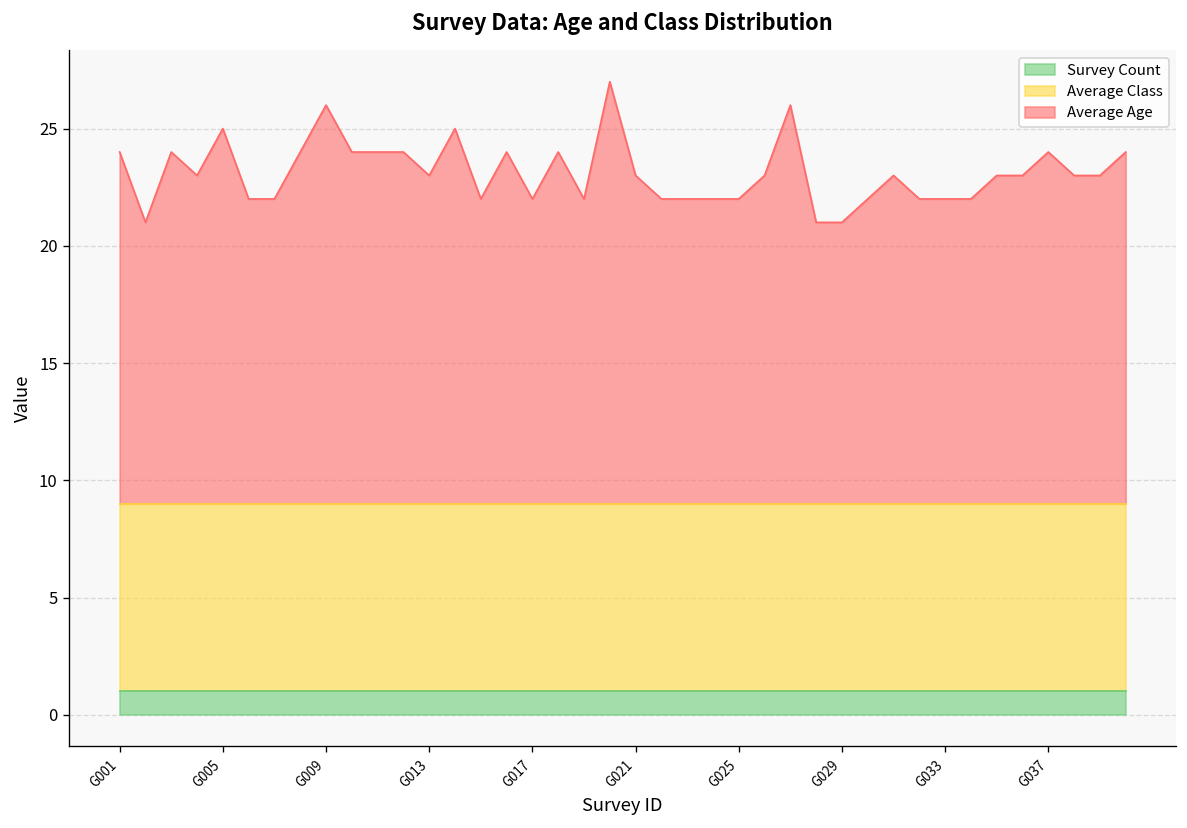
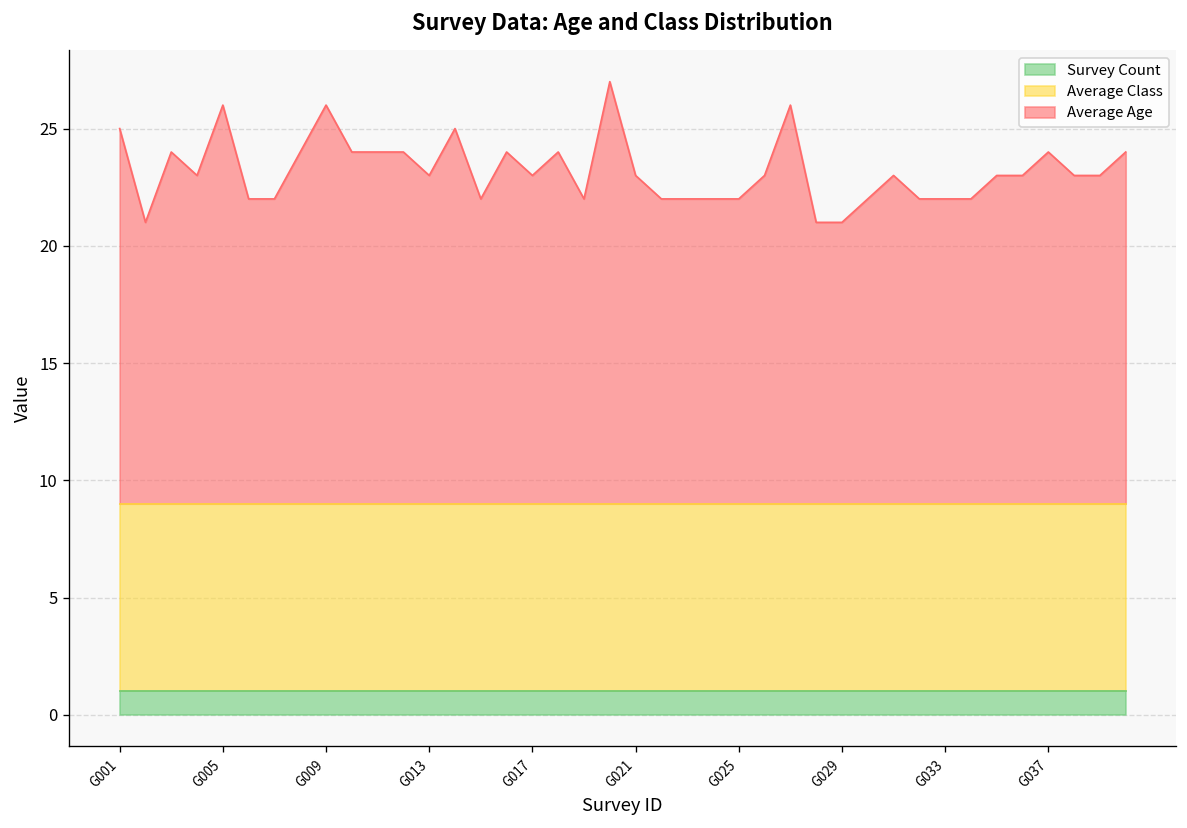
Average Age, G001: 24.0 -> 25.0
Average Age, G005: 25.0 -> 26.0
Average Age, G017: 22.0 -> 23.0
